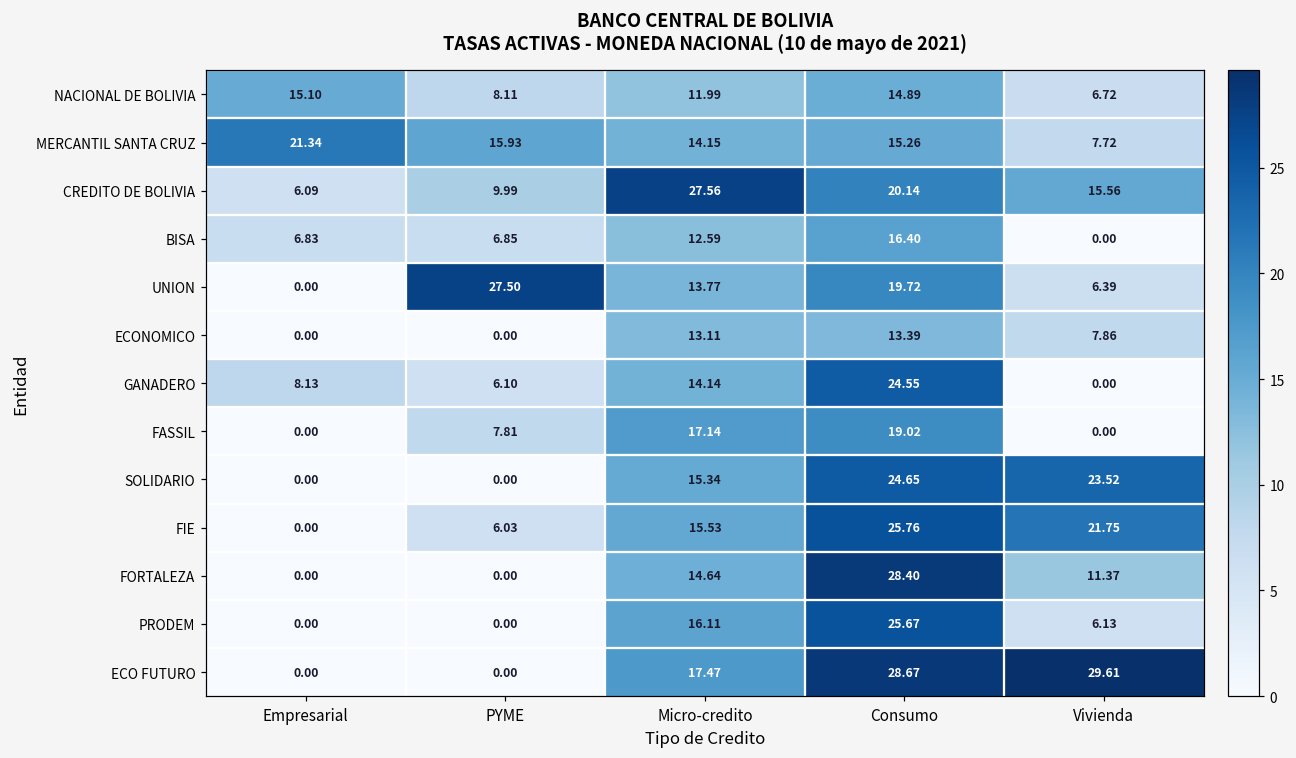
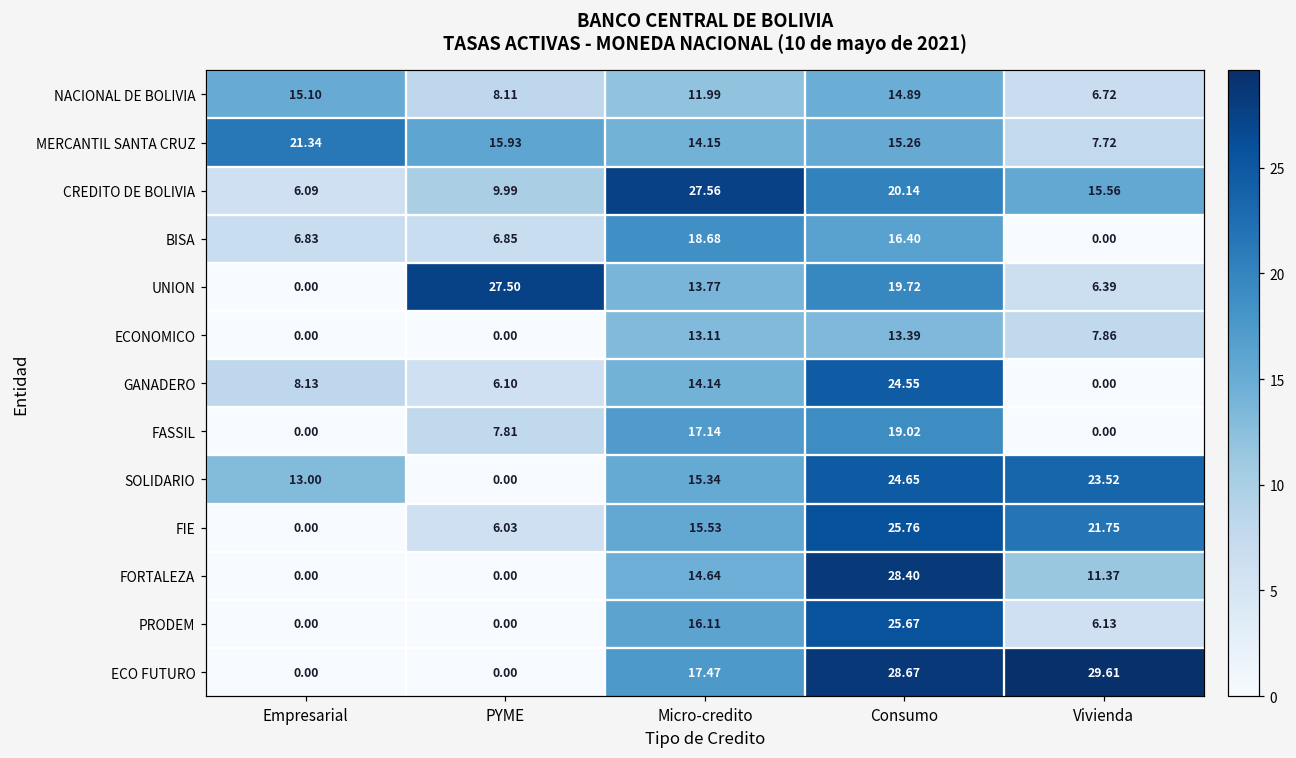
BISA, Micro-credito: 12.59 -> 18.68
SOLIDARIO, Empresarial: 0.00 -> 13.00
